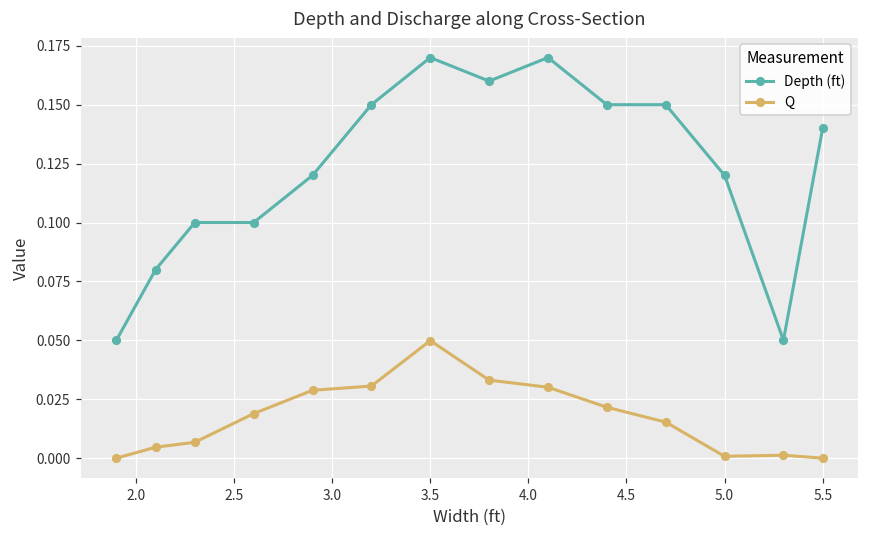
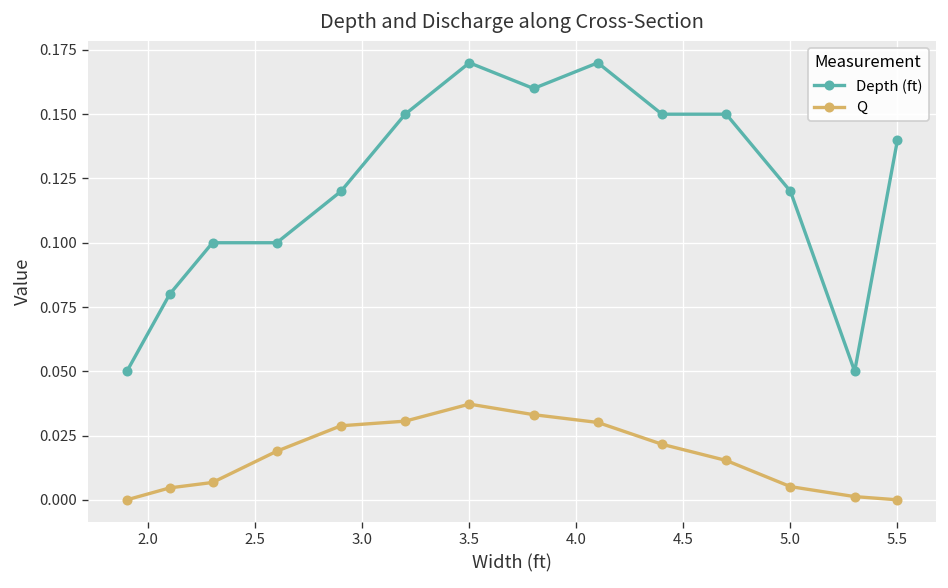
Q, 3.5: 0.050 -> 0.037
Q, 5.0: 0.001 -> 0.005
